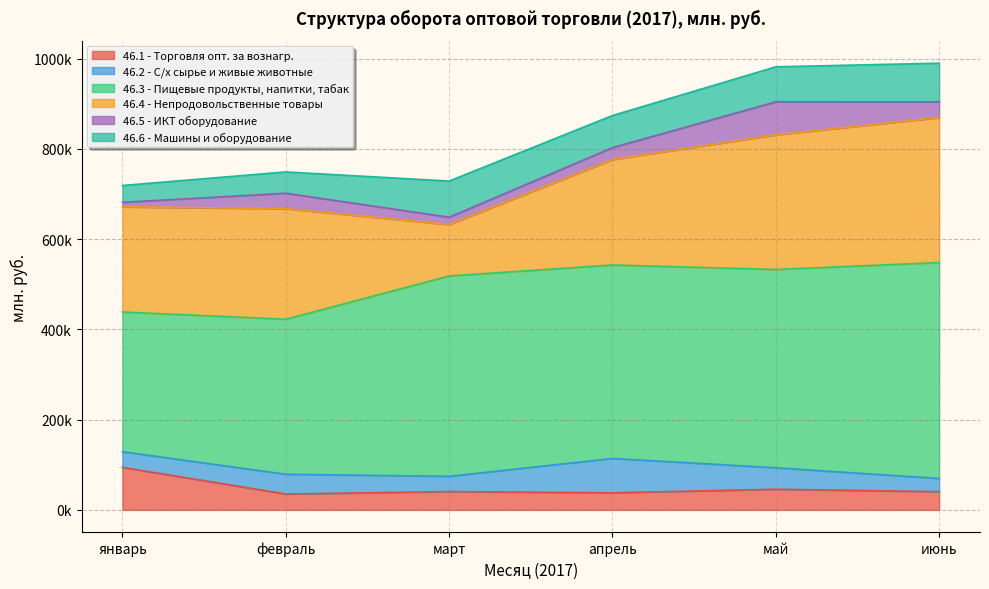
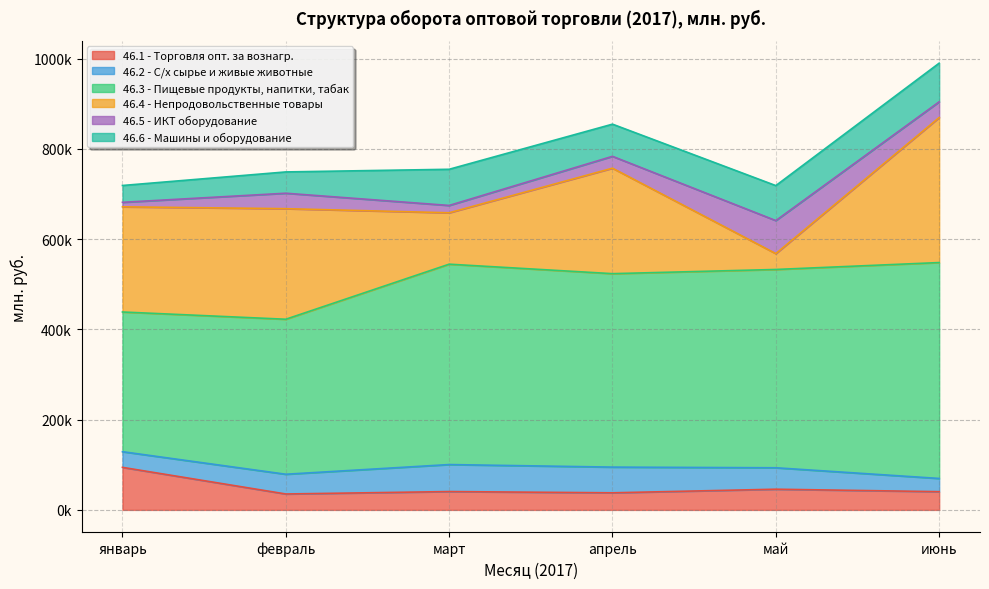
46.2 - С/х сырье и живые животные, март: 30000 -> 60000
46.2 - С/х сырье и живые животные, апрель: 80000 -> 60000
46.4 - Непродовольственные товары, май: 300000 -> 40000
